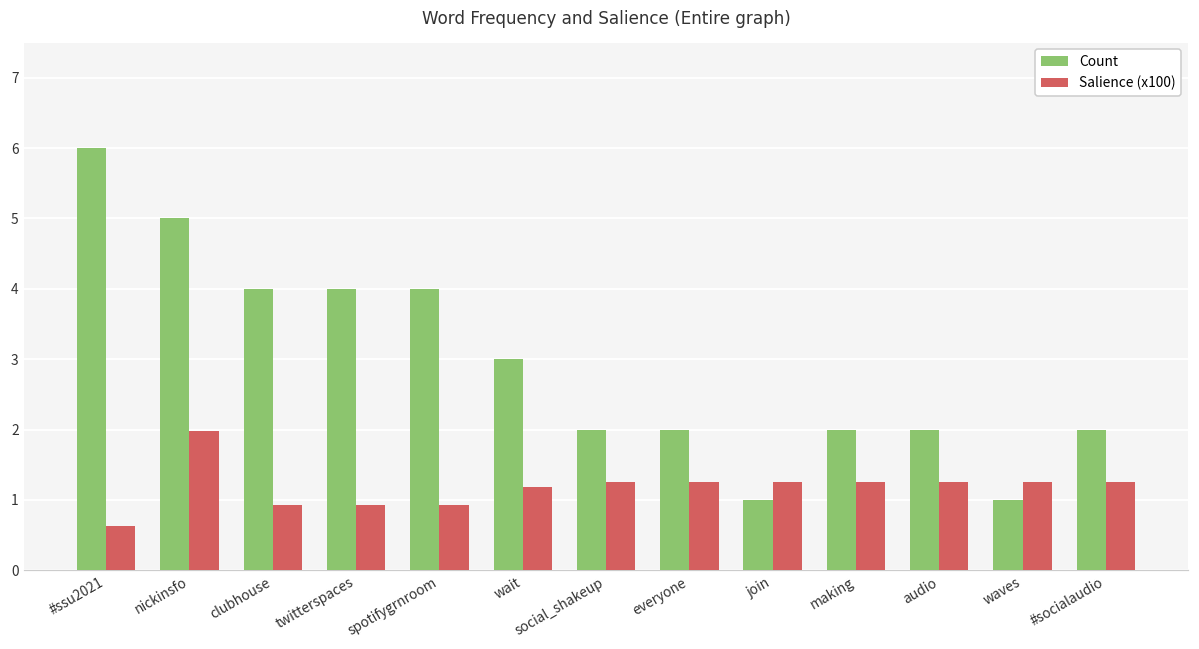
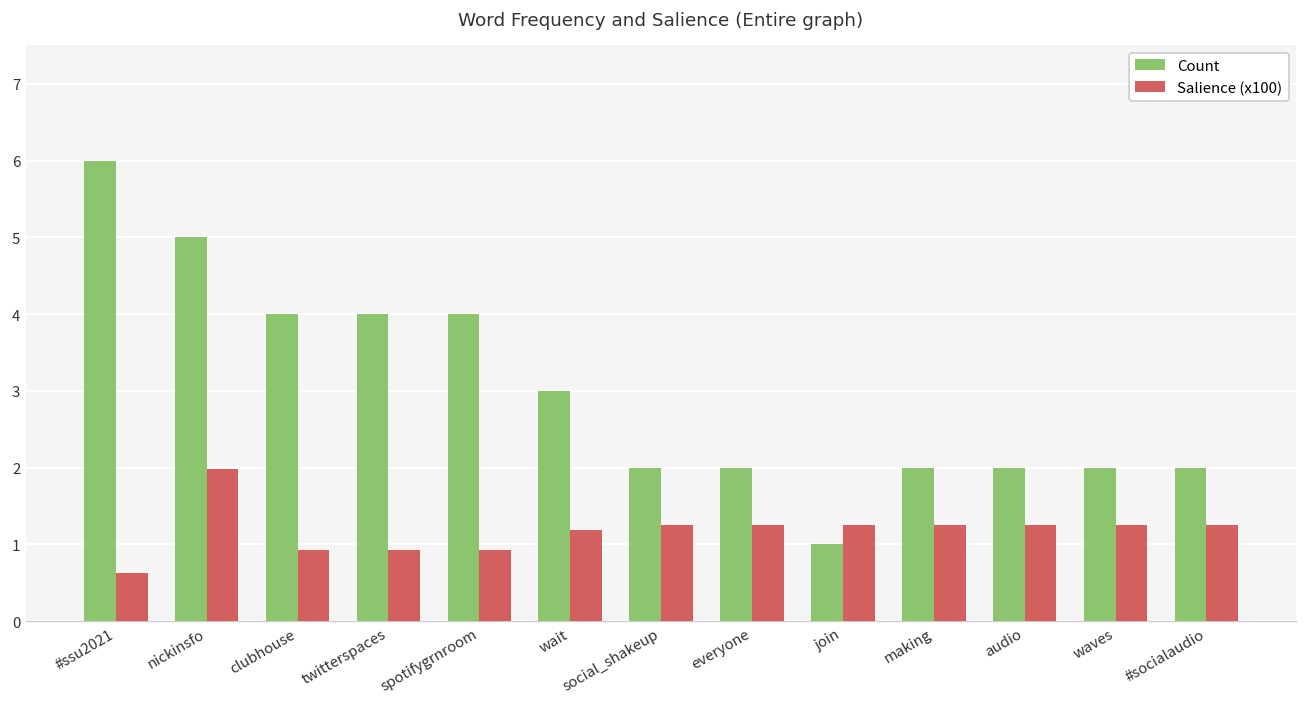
Count, waves: 1 -> 2
